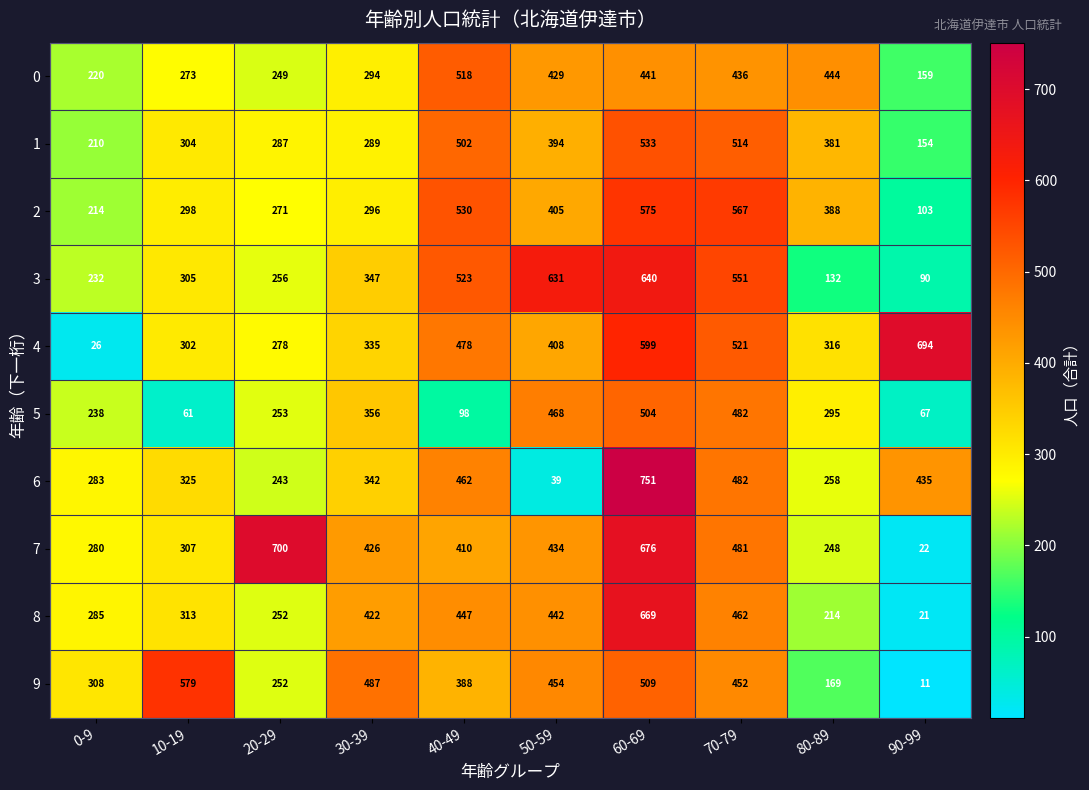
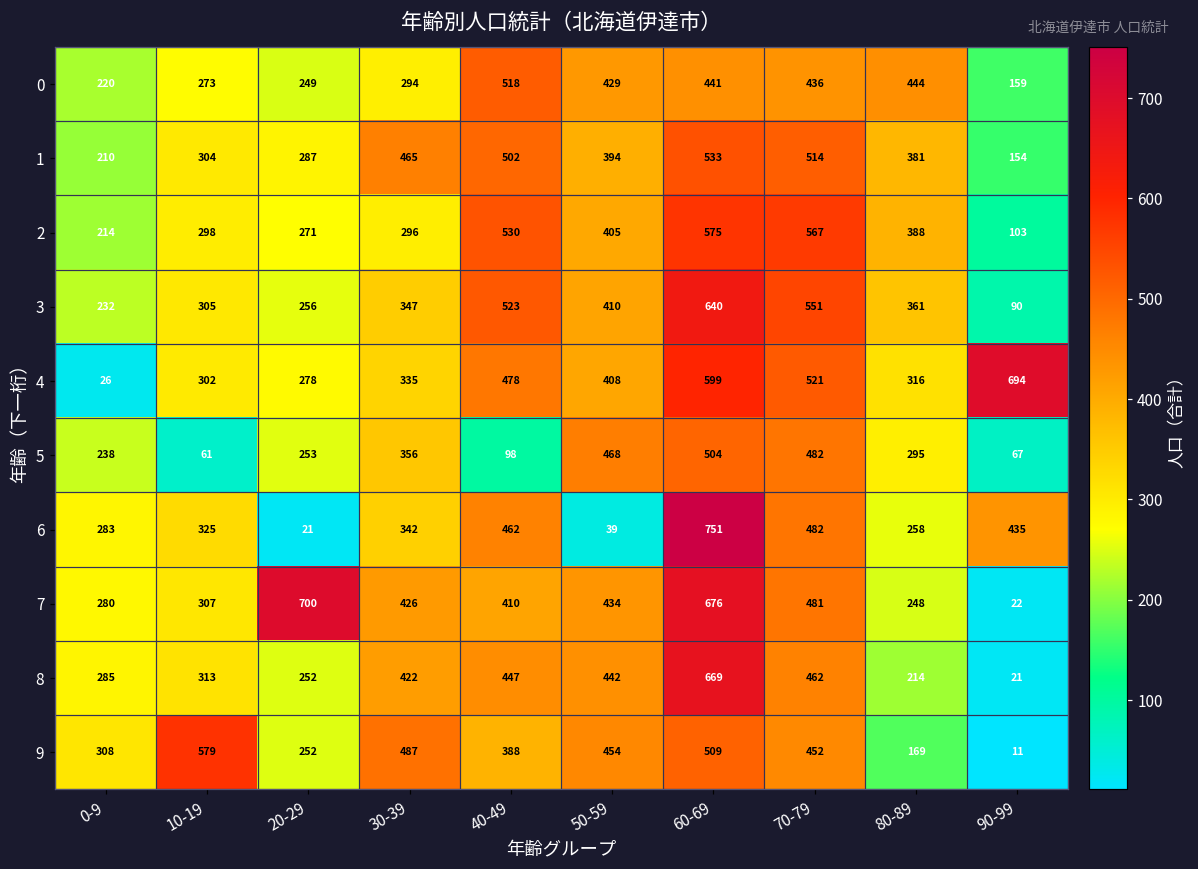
1, 30-39: 289 -> 465
3, 50-59: 631 -> 410
3, 80-89: 132 -> 361
6, 20-29: 243 -> 21
